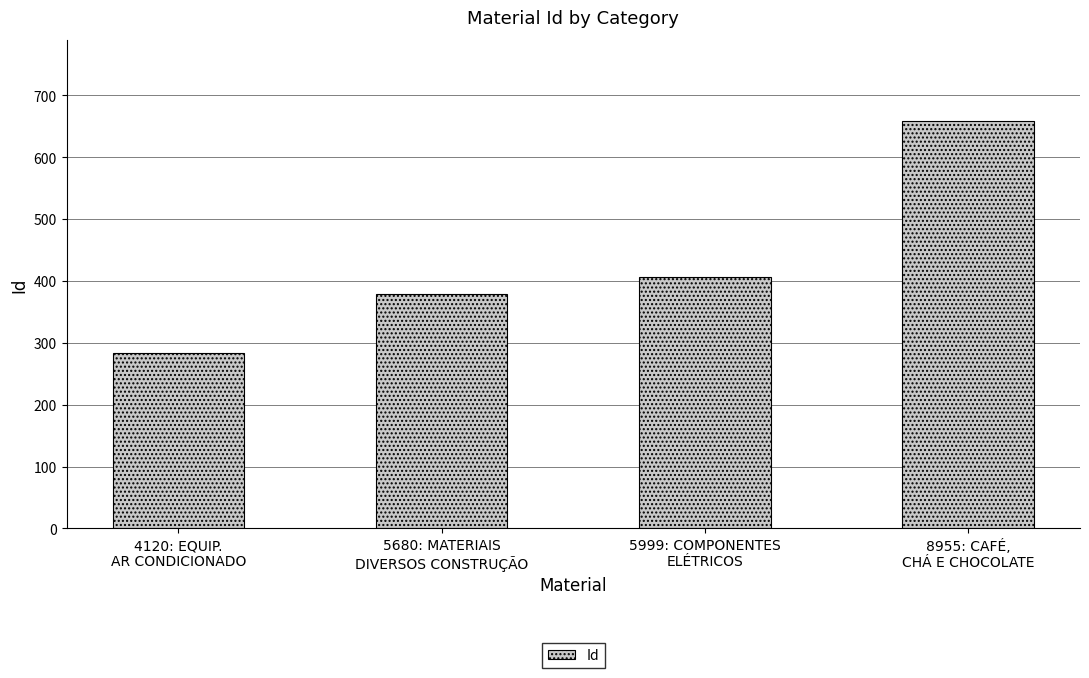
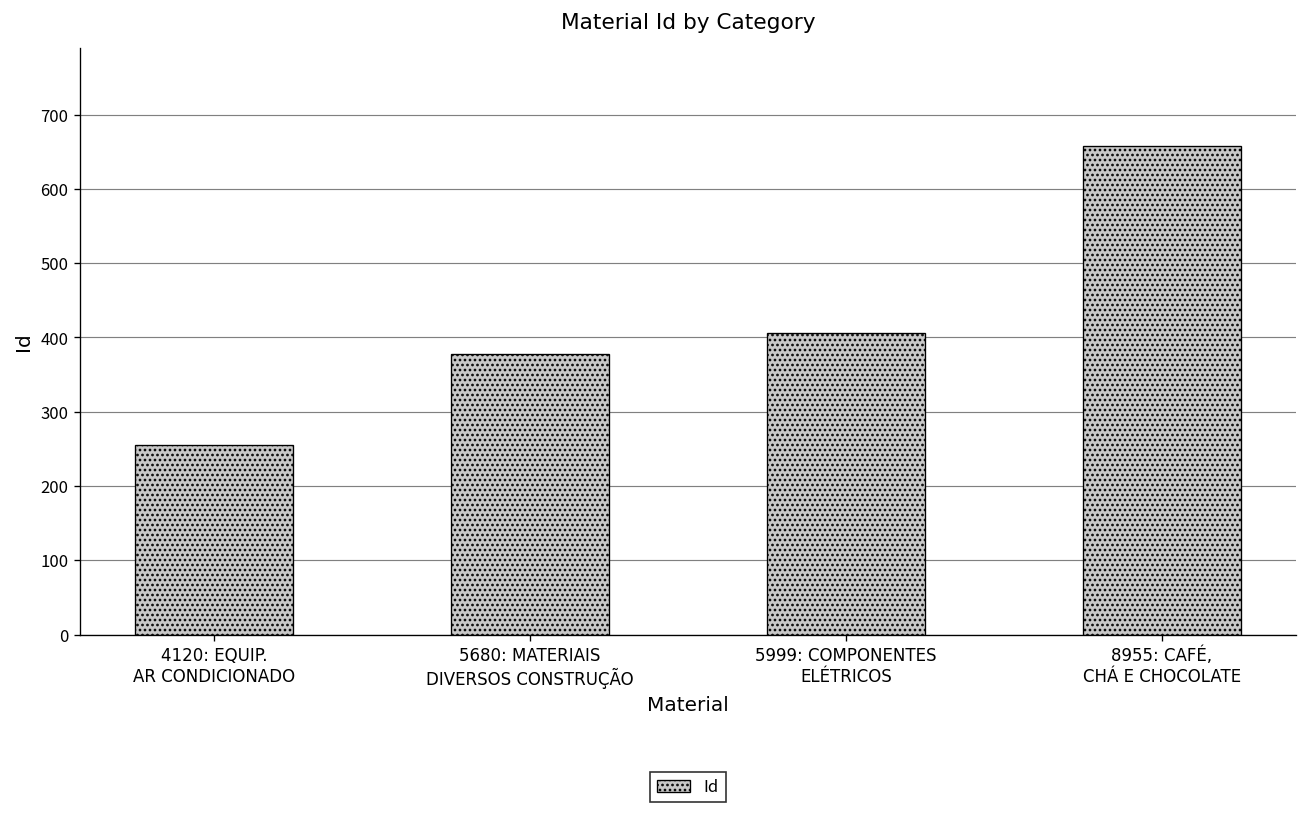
4120: EQUIP. AR CONDICIONADO: 280 -> 260
